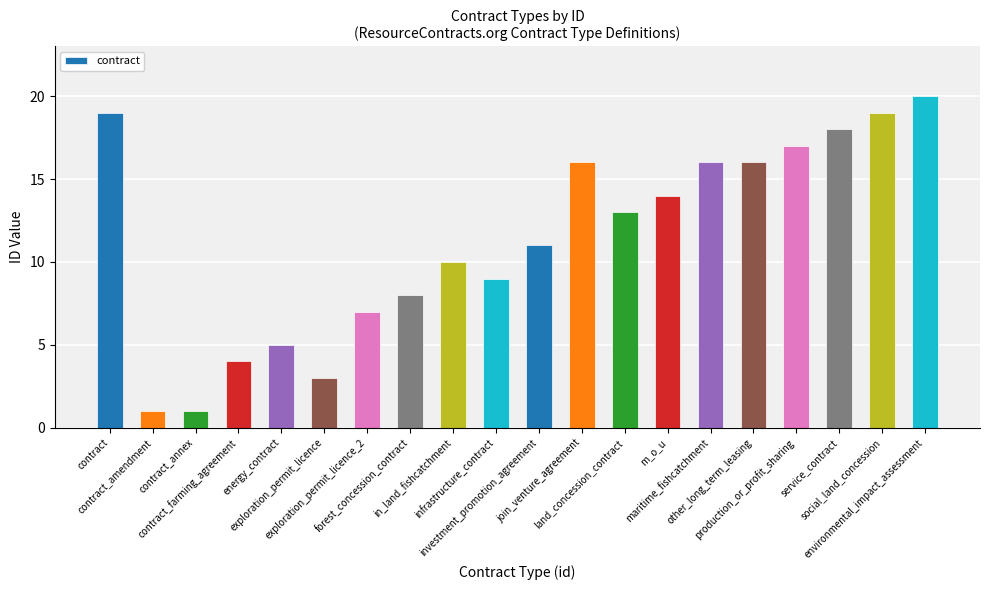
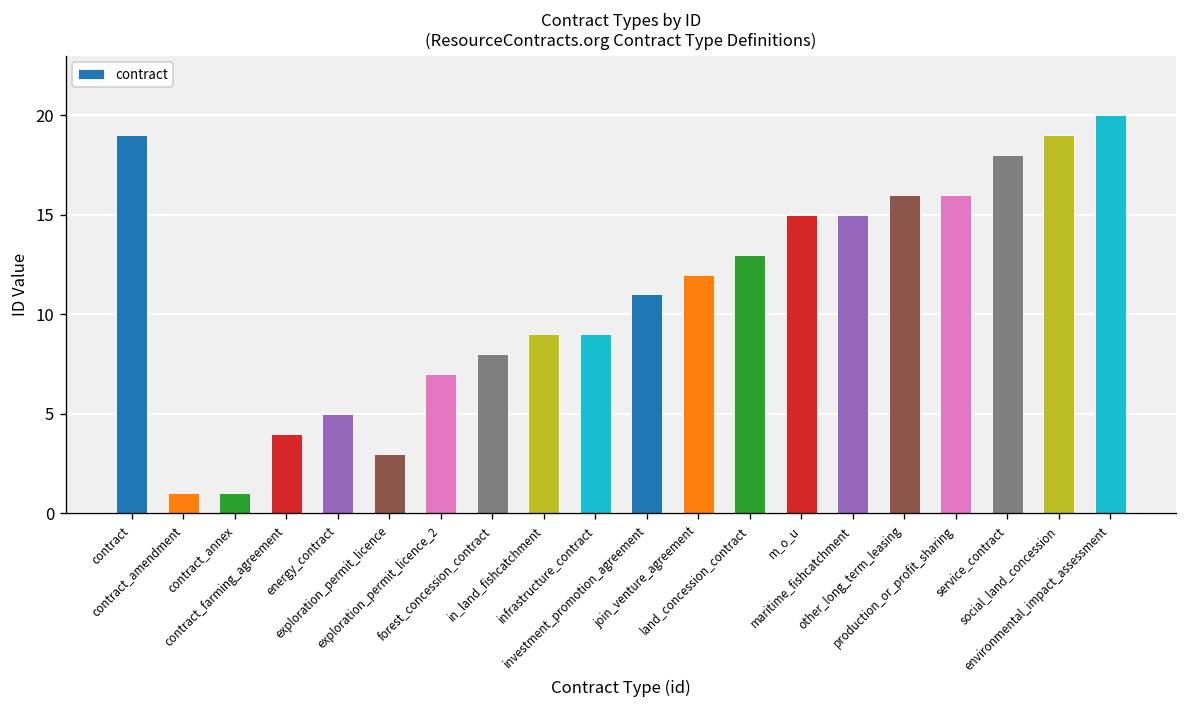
in_land_fishcatchment: 10 -> 9
join_venture_agreement: 16 -> 12
m_o_u: 14 -> 15
maritime_fishcatchment: 16 -> 15
production_or_profit_sharing: 17 -> 16
